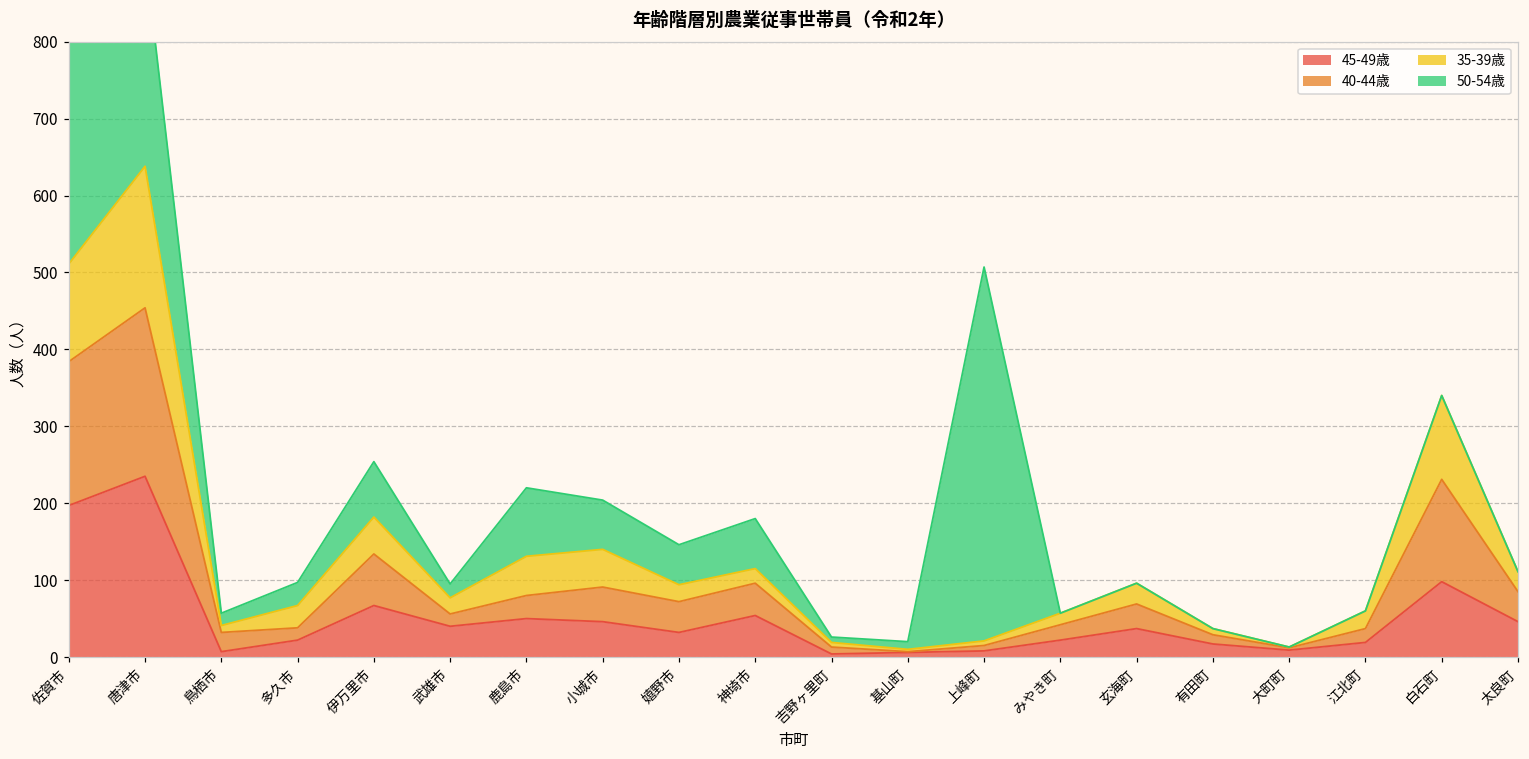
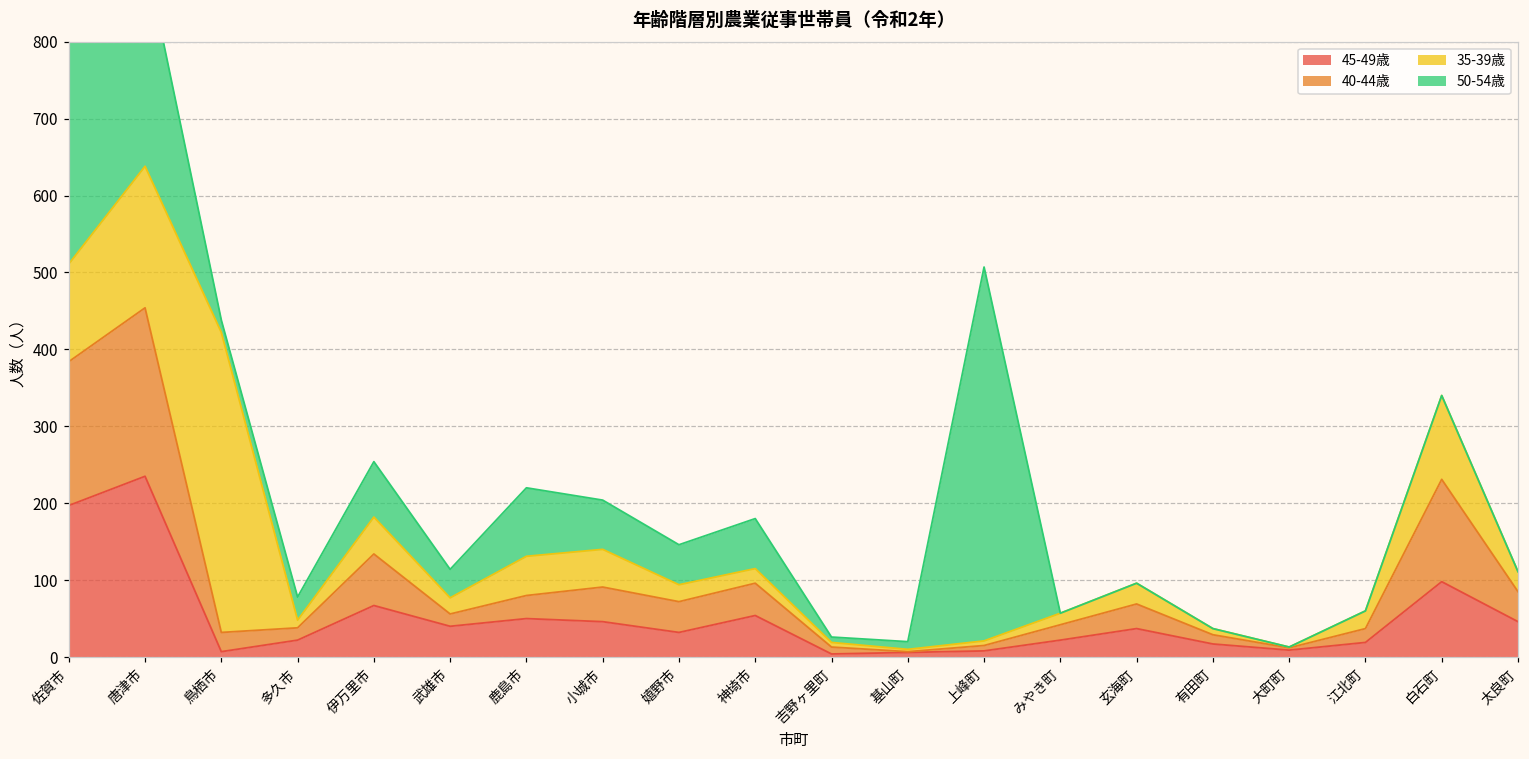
35-39歳, 鳥栖市: 10 -> 390
35-39歳, 多久市: 30 -> 10
50-54歳, 武雄市: 20 -> 40
